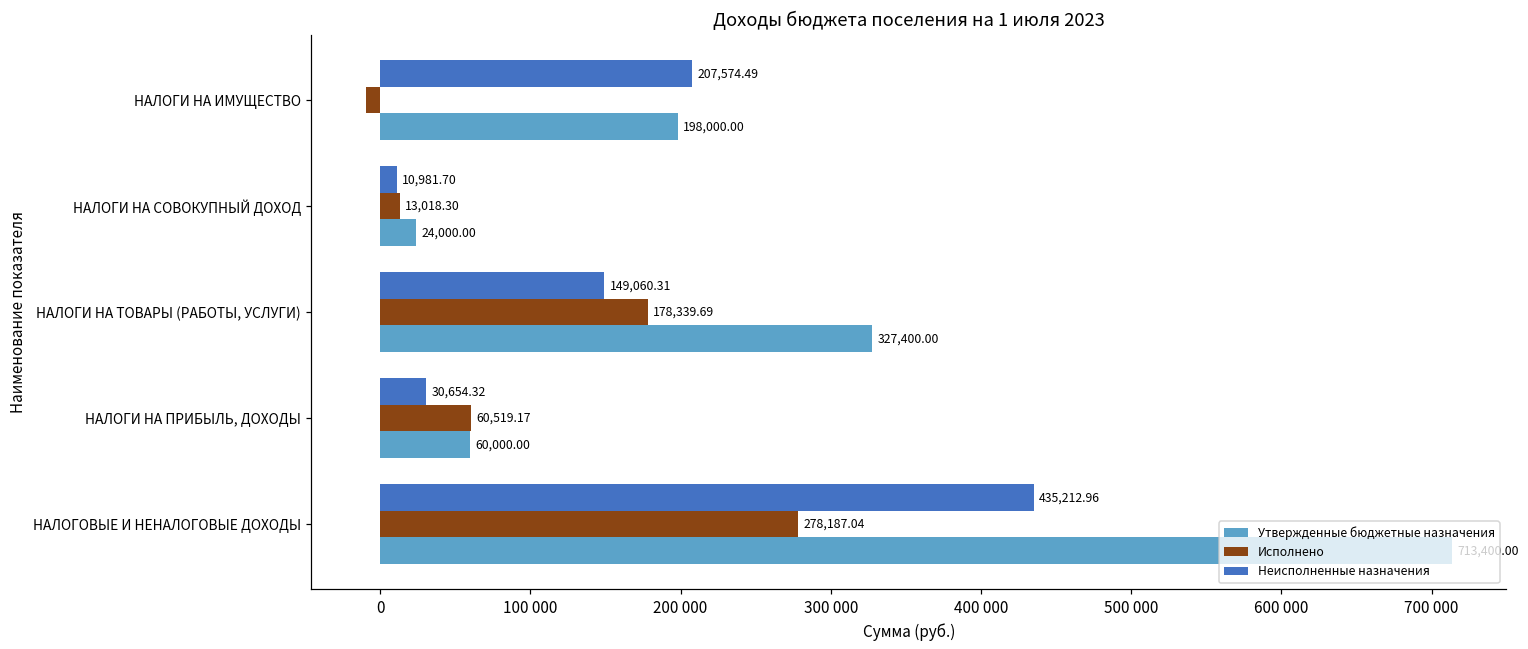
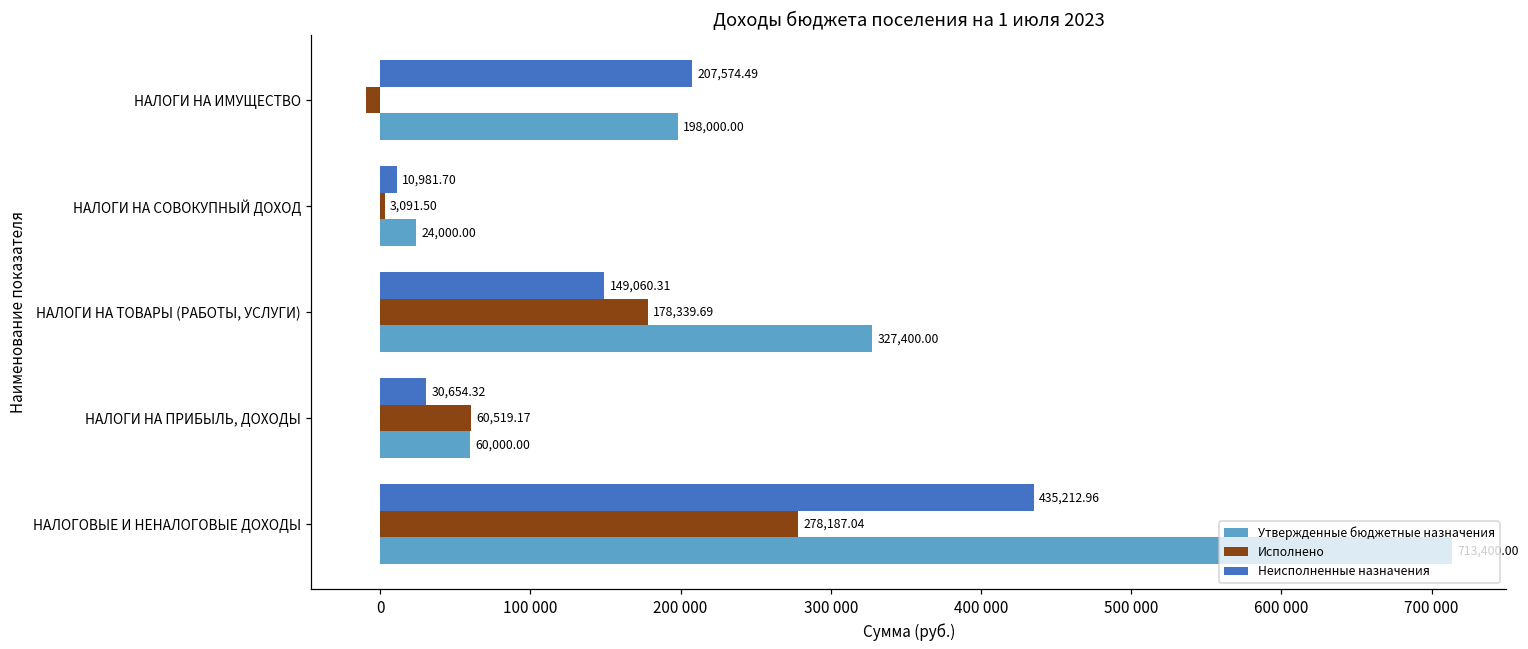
Исполнено, НАЛОГИ НА СОВОКУПНЫЙ ДОХОД: 13,018.30 -> 3,091.50
